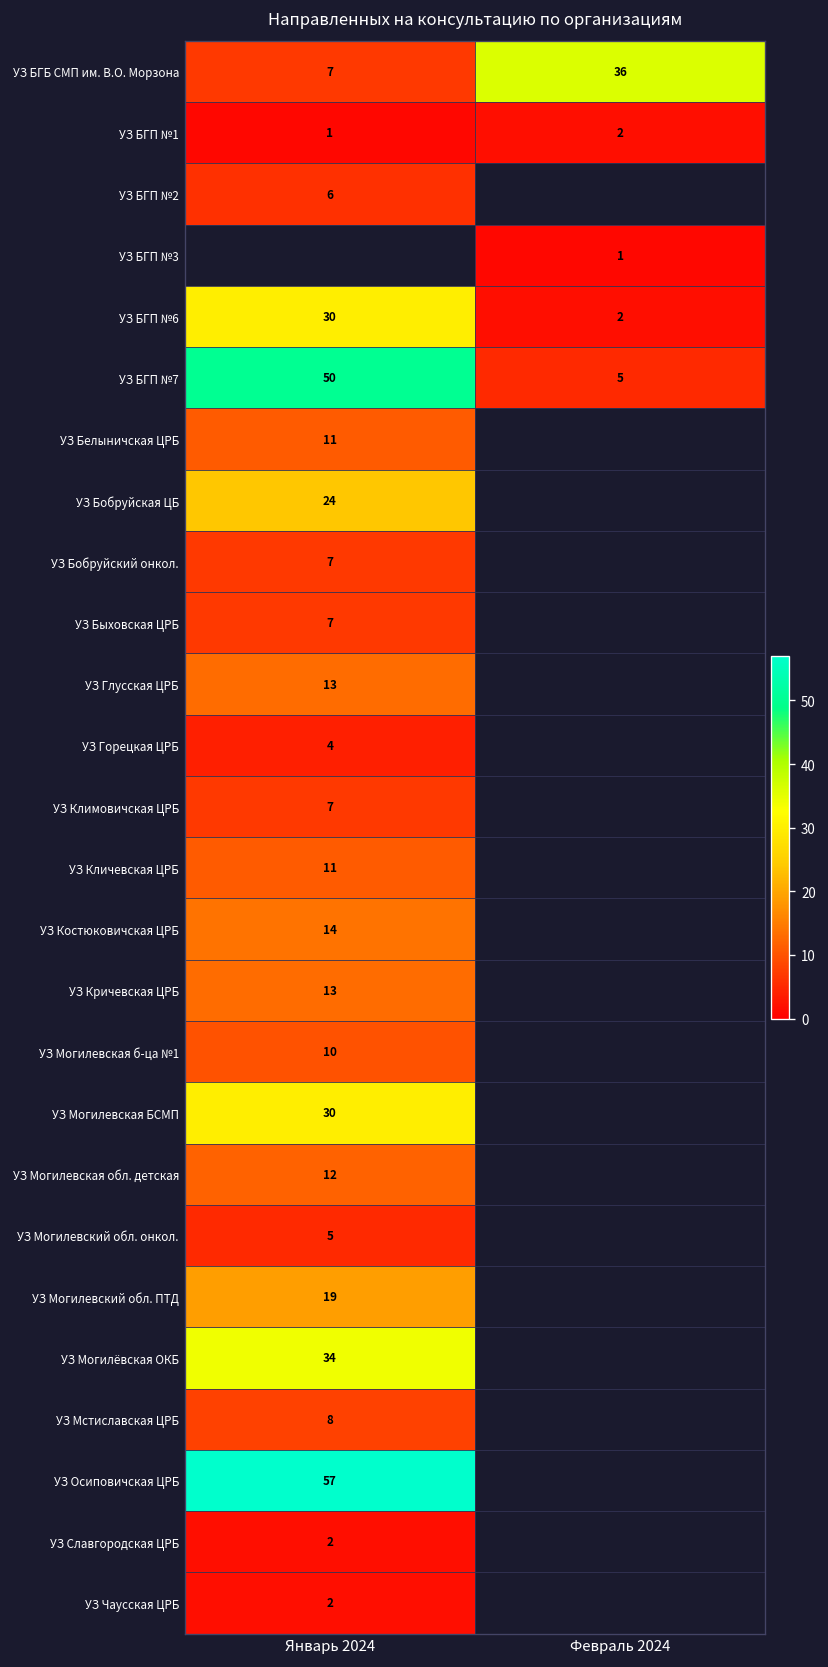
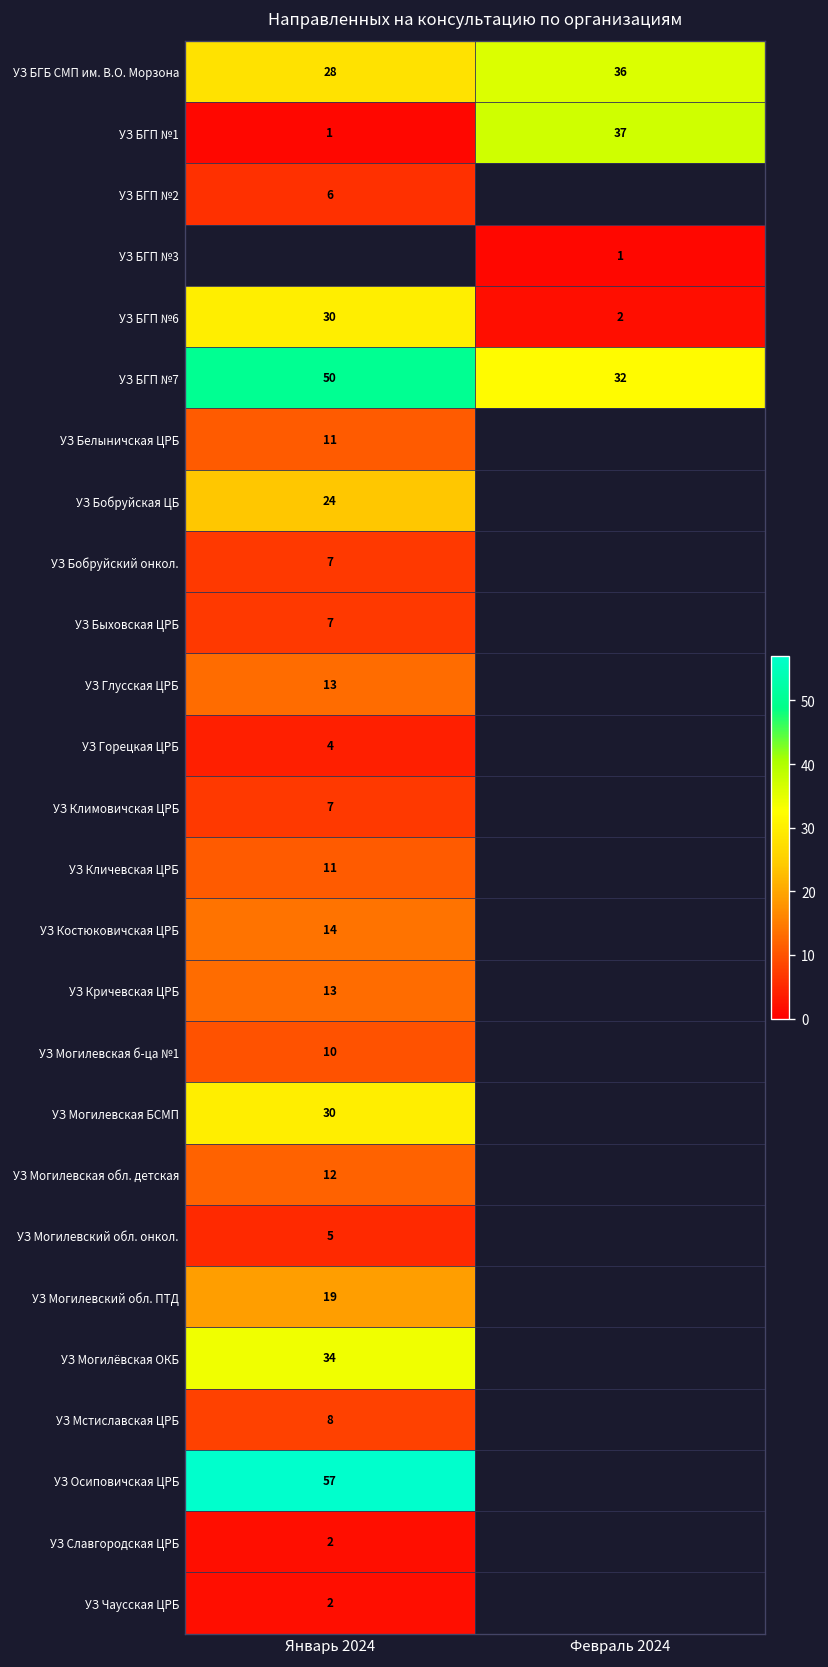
УЗ БГБ СМП им. В.О. Морзона, Январь 2024: 7 -> 28
УЗ БГП №1, Февраль 2024: 2 -> 37
УЗ БГП №7, Февраль 2024: 5 -> 32
